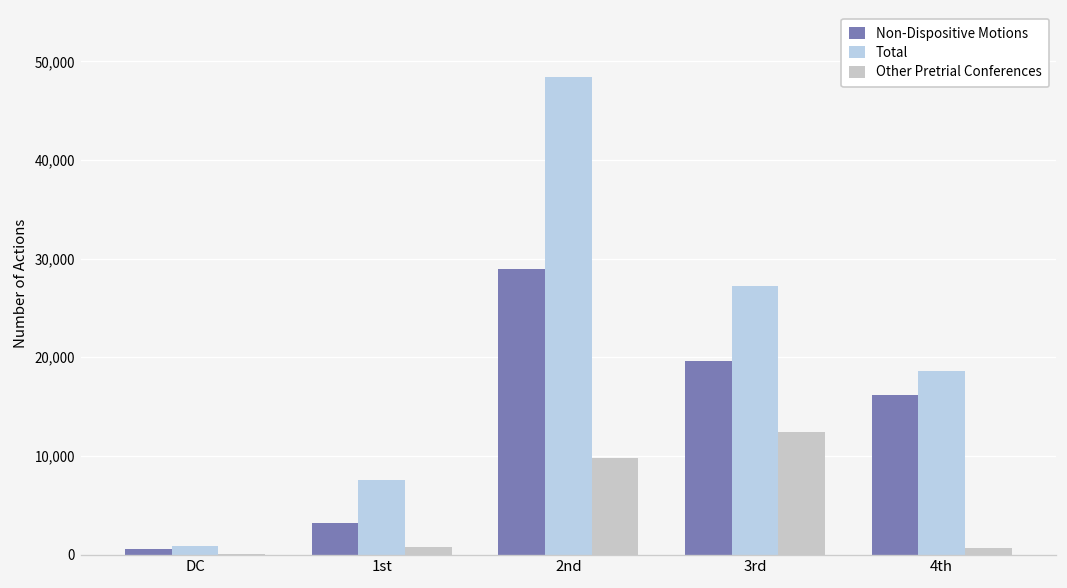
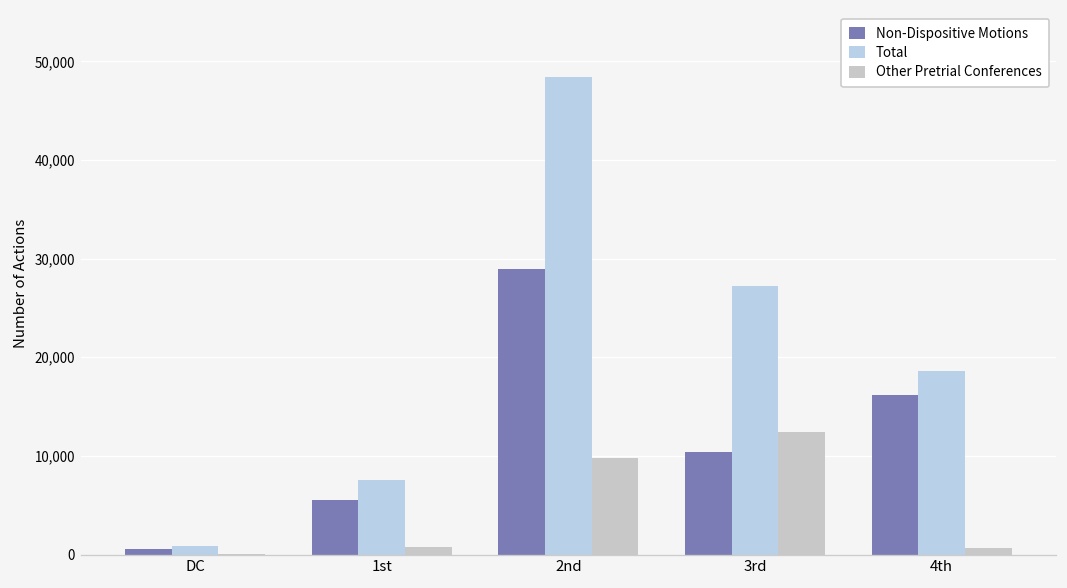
Non-Dispositive Motions, 1st: 3,000 -> 6,000
Non-Dispositive Motions, 3rd: 20,000 -> 10,000
